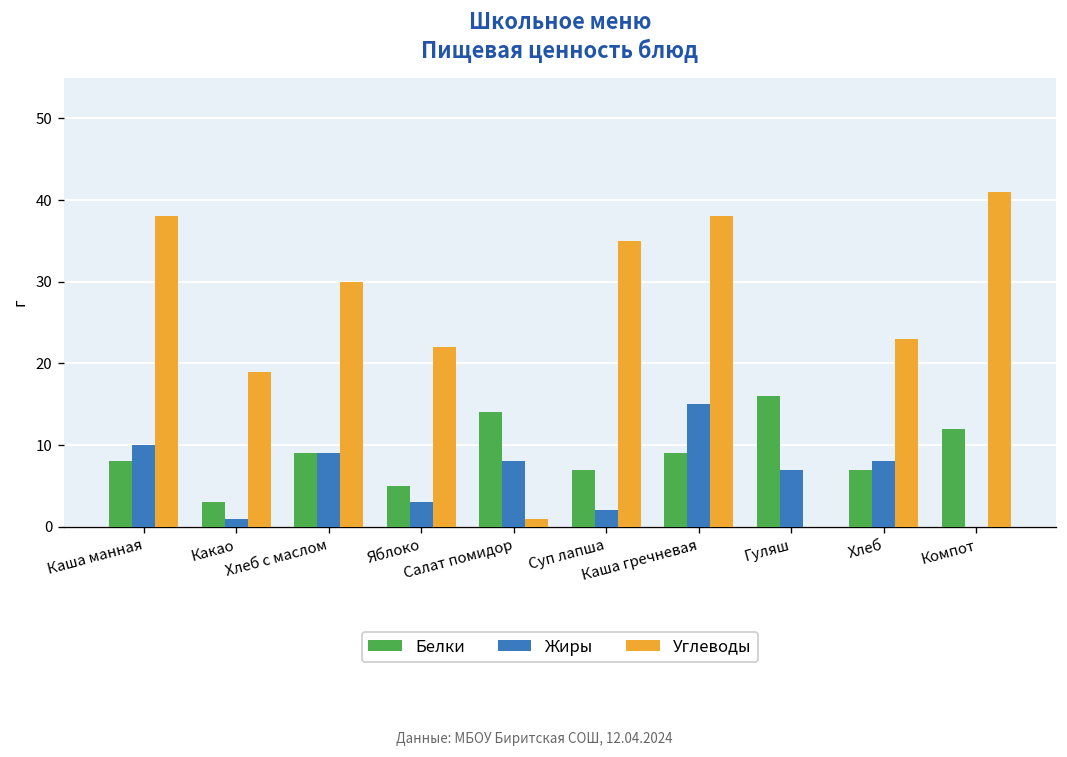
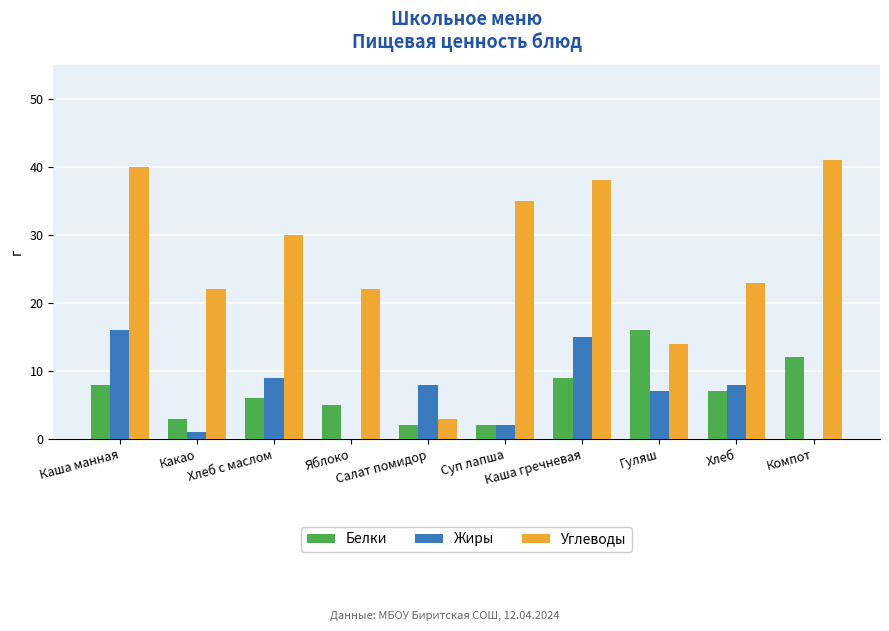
Жиры, Каша манная: 10 -> 16
Углеводы, Каша манная: 38 -> 40
Углеводы, Какао: 19 -> 22
Белки, Хлеб с маслом: 9 -> 6
Жиры, Яблоко: 3 -> 0
Белки, Салат помидор: 14 -> 2
Углеводы, Салат помидор: 1 -> 3
Белки, Суп лапша: 7 -> 2
Углеводы, Гуляш: 0 -> 14
